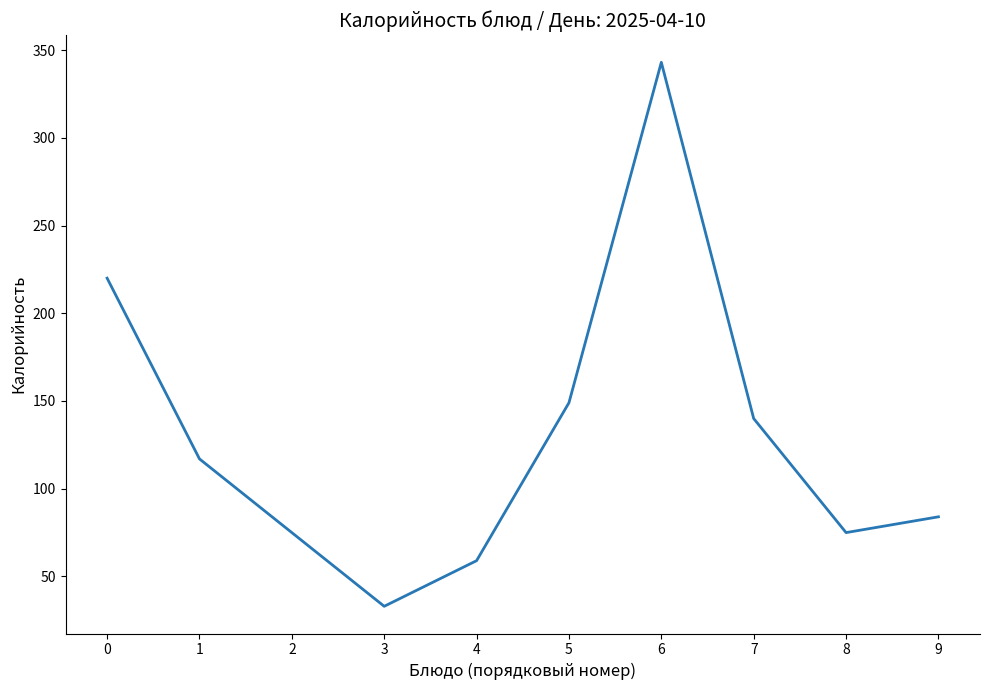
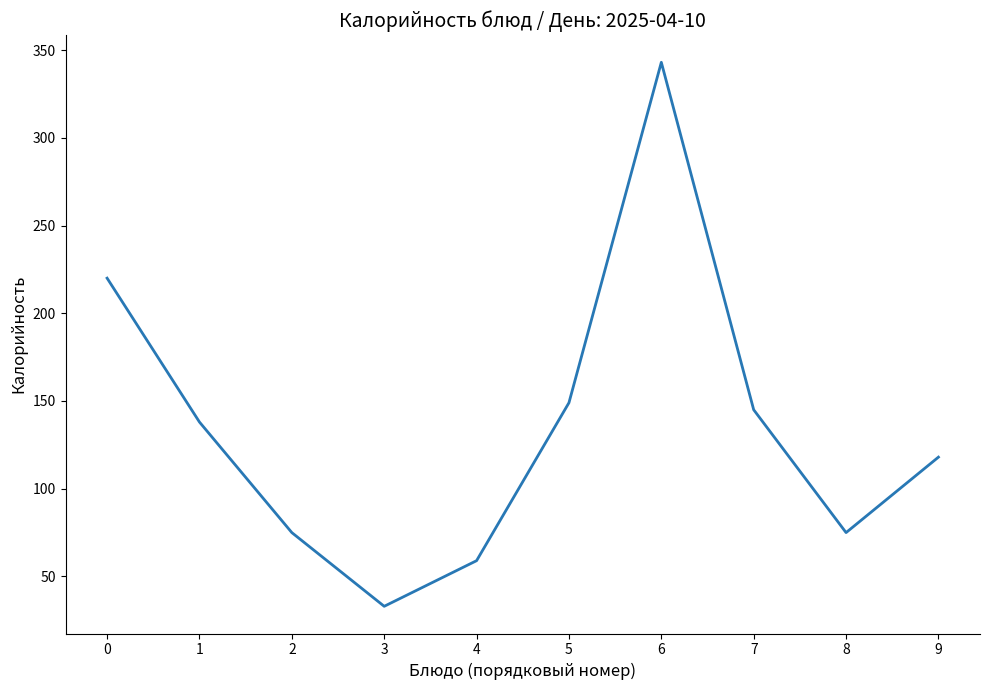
1: 117 -> 138
7: 140 -> 145
9: 84 -> 118
